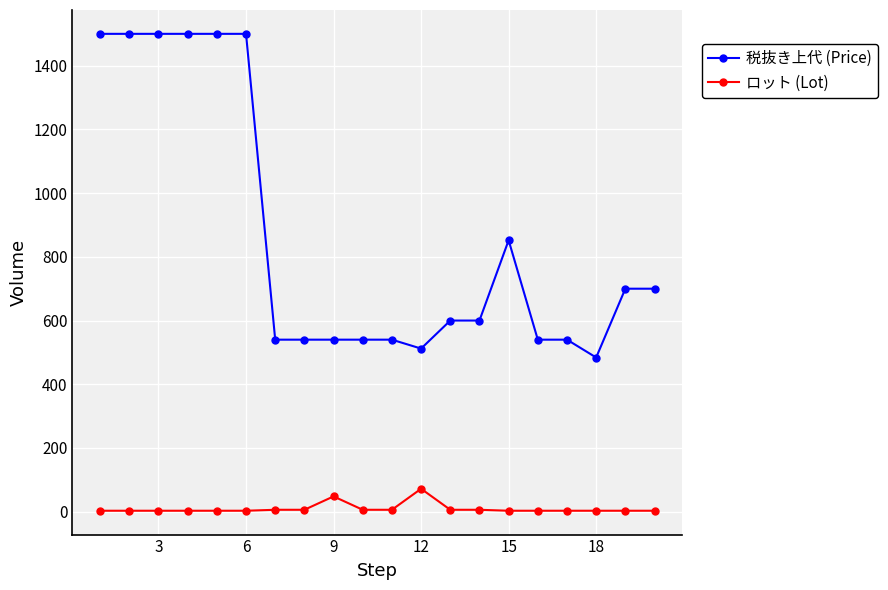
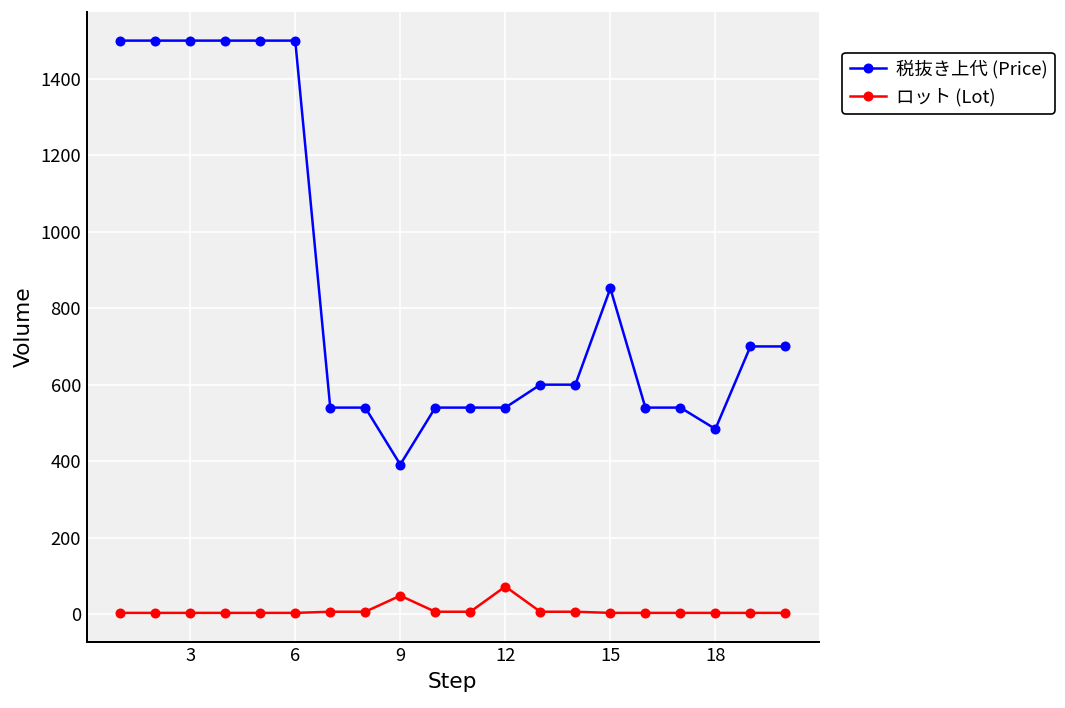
税抜き上代 (Price), 9: 540 -> 390
税抜き上代 (Price), 12: 510 -> 540
